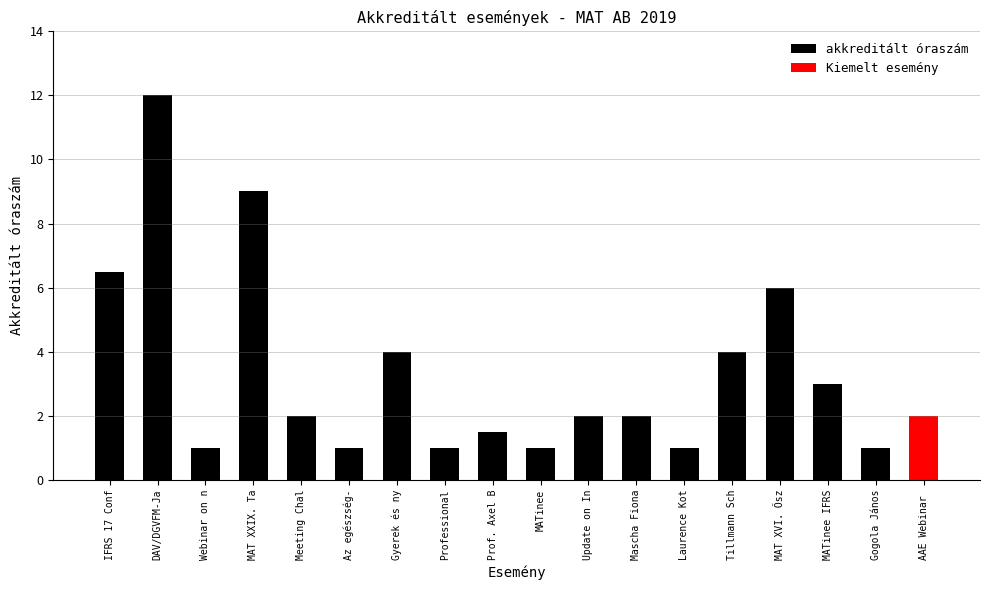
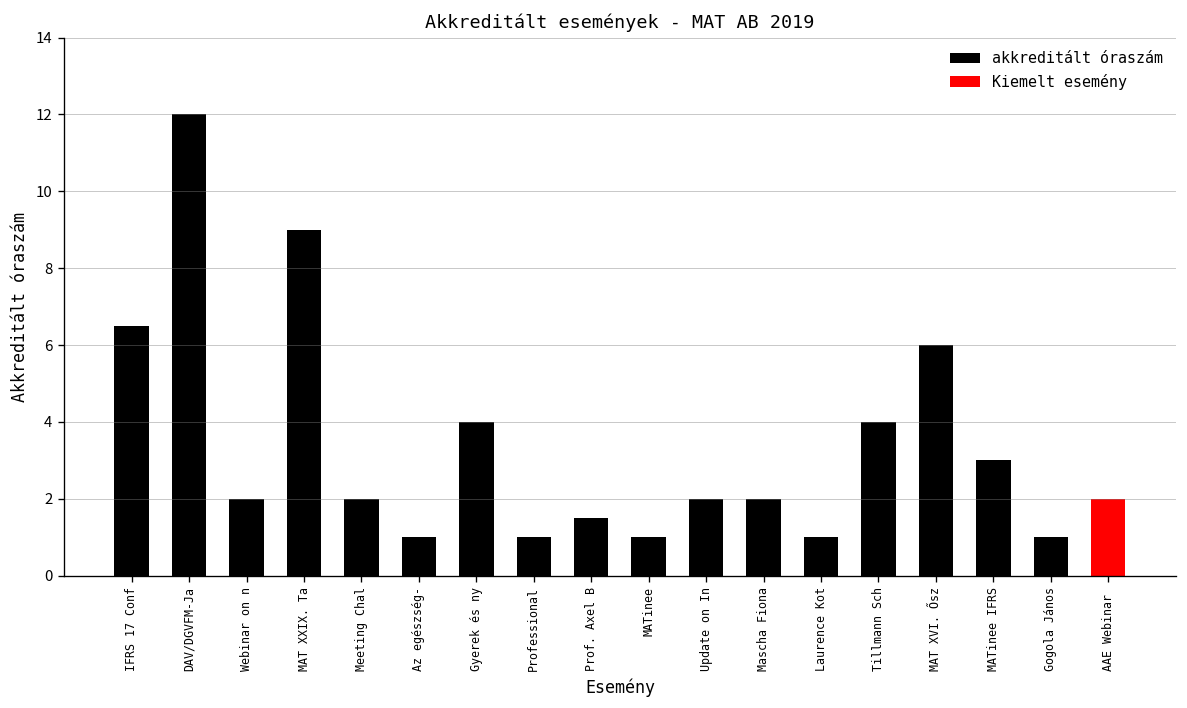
akkreditált óraszám, Webinar on n: 1 -> 2
